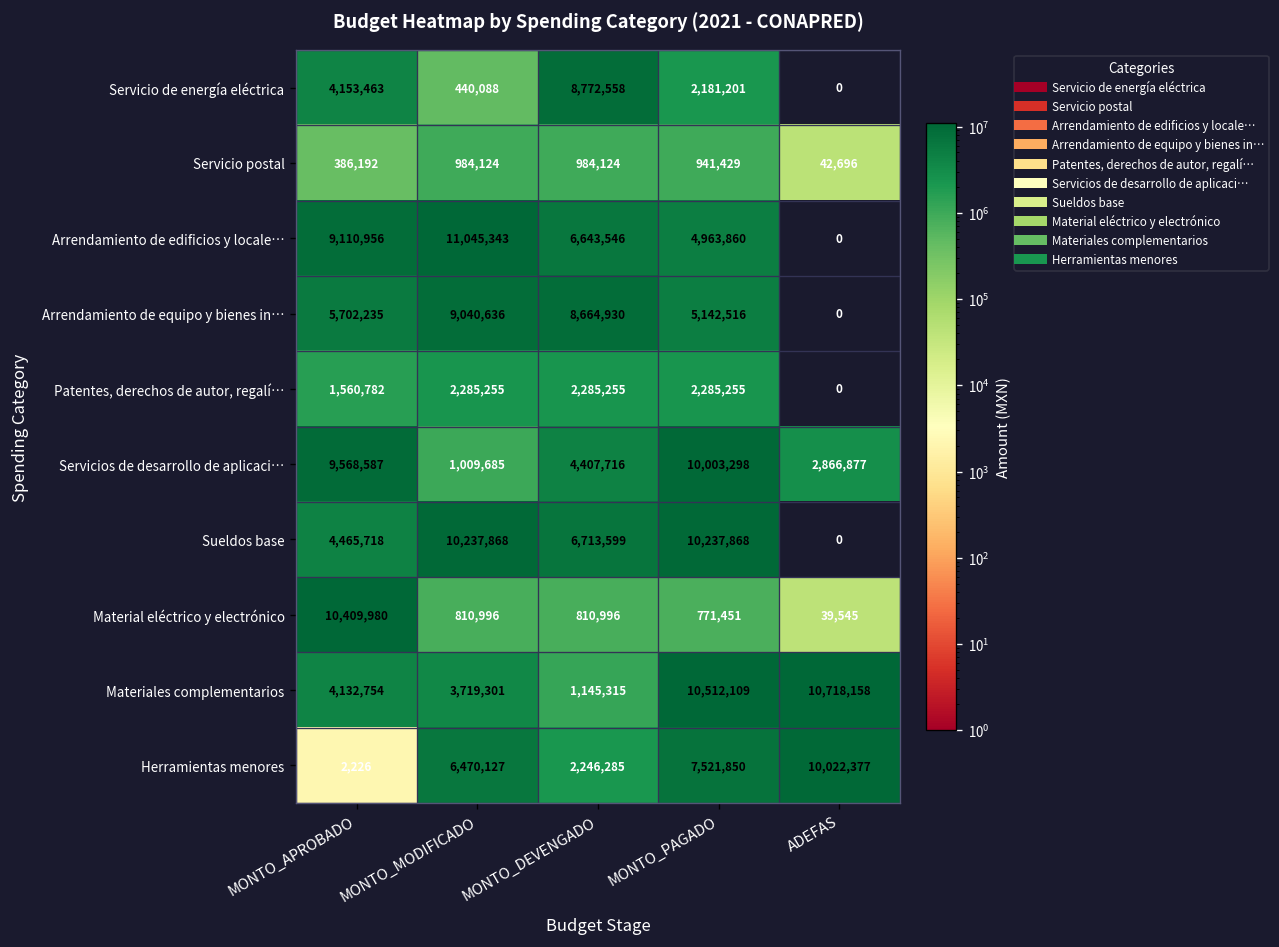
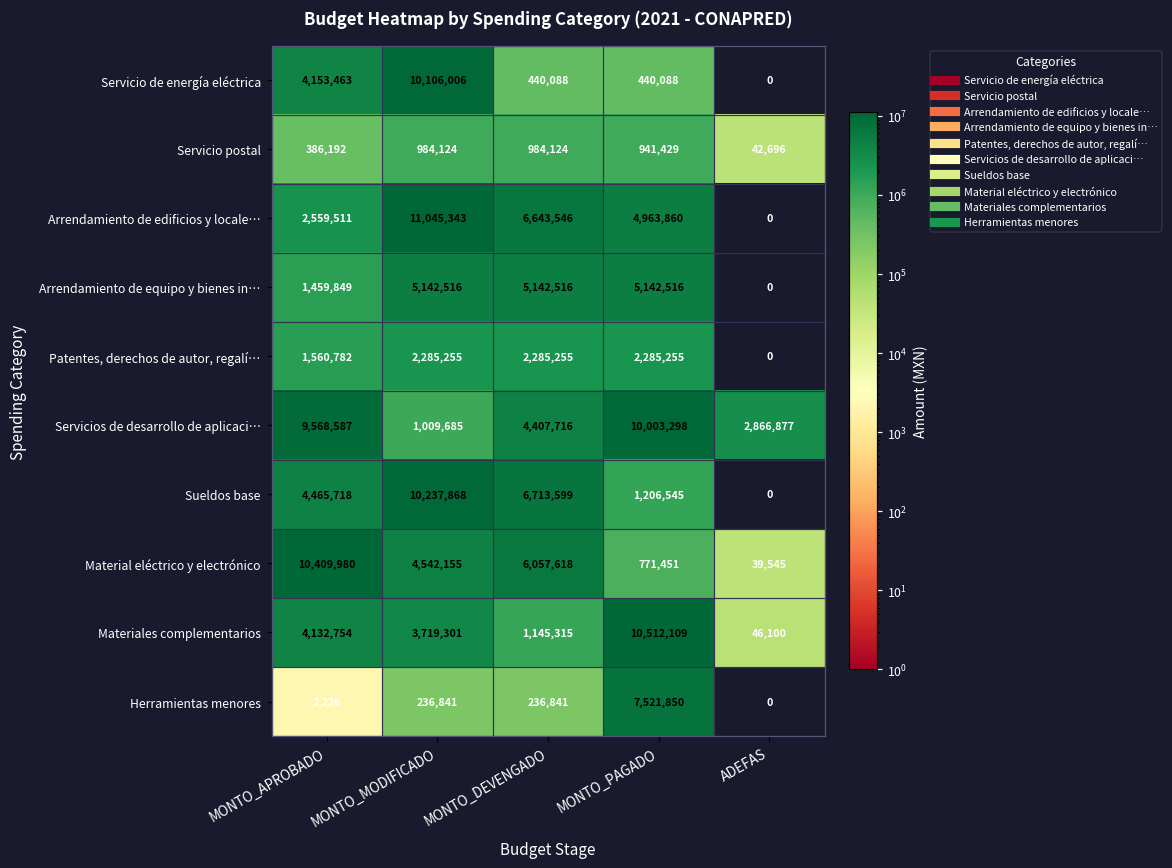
Servicio de energía eléctrica, MONTO_MODIFICADO: 440,088 -> 10,106,006
Servicio de energía eléctrica, MONTO_DEVENGADO: 8,772,558 -> 440,088
Servicio de energía eléctrica, MONTO_PAGADO: 2,181,201 -> 440,088
Arrendamiento de edificios y locale…, MONTO_APROBADO: 9,110,956 -> 2,559,511
Arrendamiento de equipo y bienes in…, MONTO_APROBADO: 5,702,235 -> 1,459,849
Arrendamiento de equipo y bienes in…, MONTO_MODIFICADO: 9,040,636 -> 5,142,516
Arrendamiento de equipo y bienes in…, MONTO_DEVENGADO: 8,664,930 -> 5,142,516
Sueldos base, MONTO_PAGADO: 10,237,868 -> 1,206,545
Material eléctrico y electrónico, MONTO_MODIFICADO: 810,996 -> 4,542,155
Material eléctrico y electrónico, MONTO_DEVENGADO: 810,996 -> 6,057,618
Materiales complementarios, ADEFAS: 10,718,158 -> 46,100
Herramientas menores, MONTO_MODIFICADO: 6,470,127 -> 236,841
Herramientas menores, MONTO_DEVENGADO: 2,246,285 -> 236,841
Herramientas menores, ADEFAS: 10,022,377 -> 0
